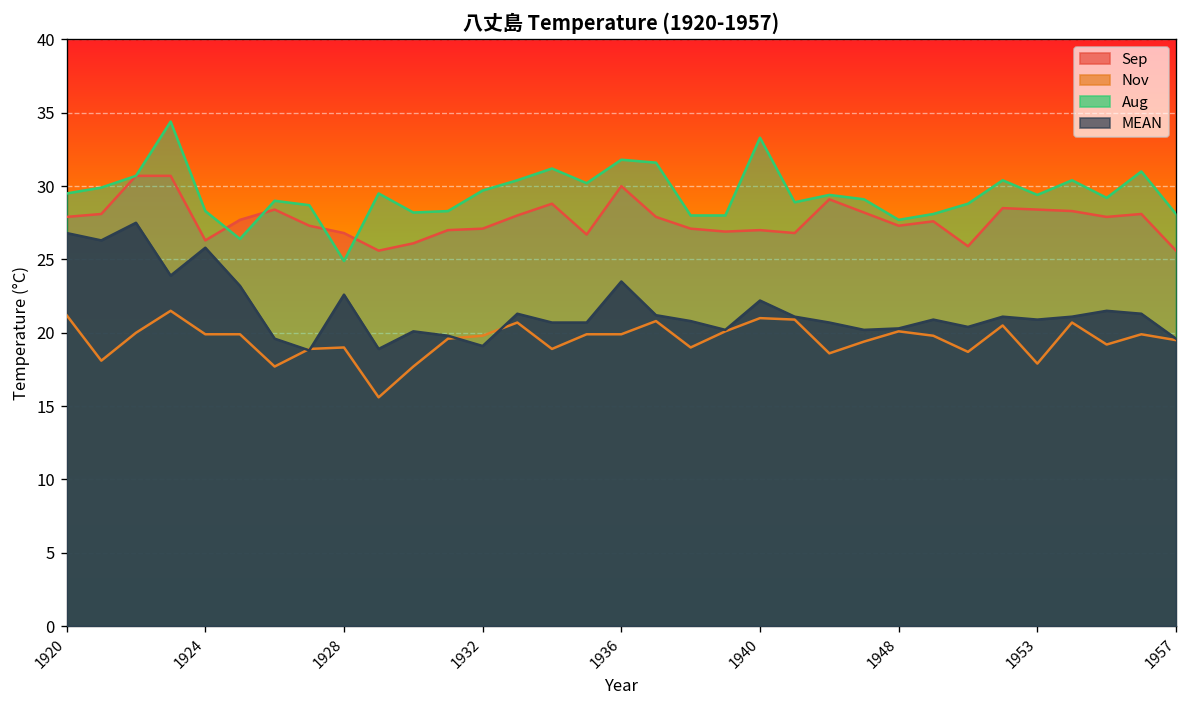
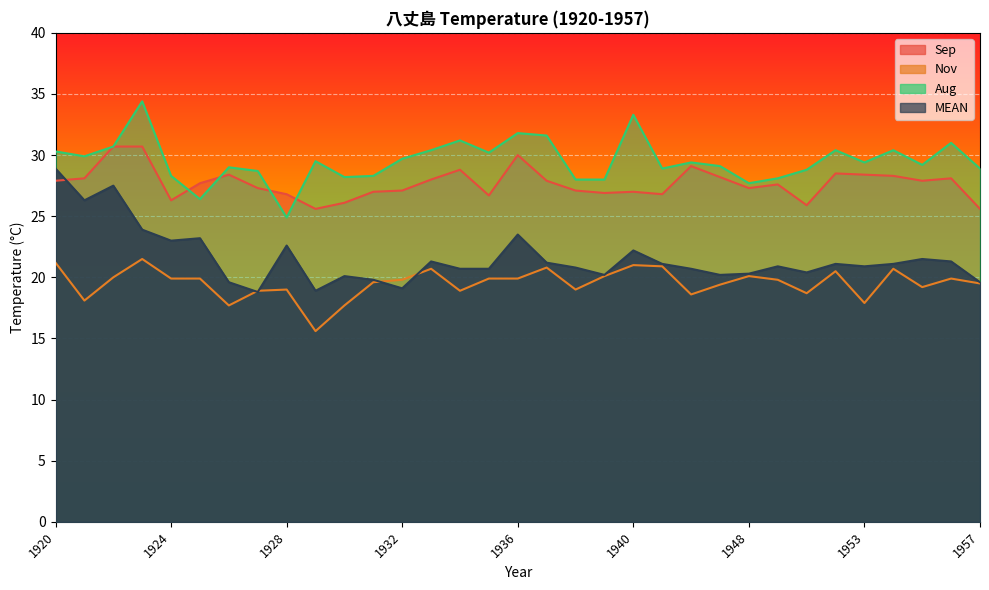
Aug, 1920: 29.5 -> 30.3
MEAN, 1920: 26.8 -> 28.9
MEAN, 1924: 25.8 -> 23.0
Aug, 1957: 28.1 -> 28.9
